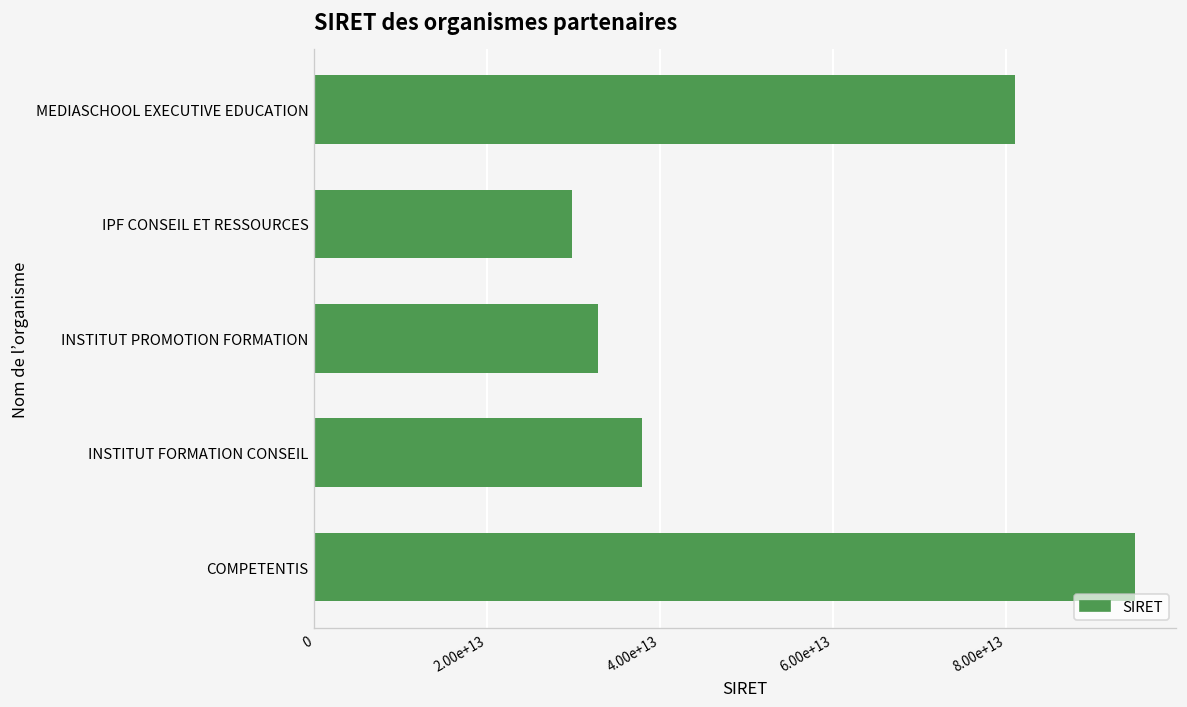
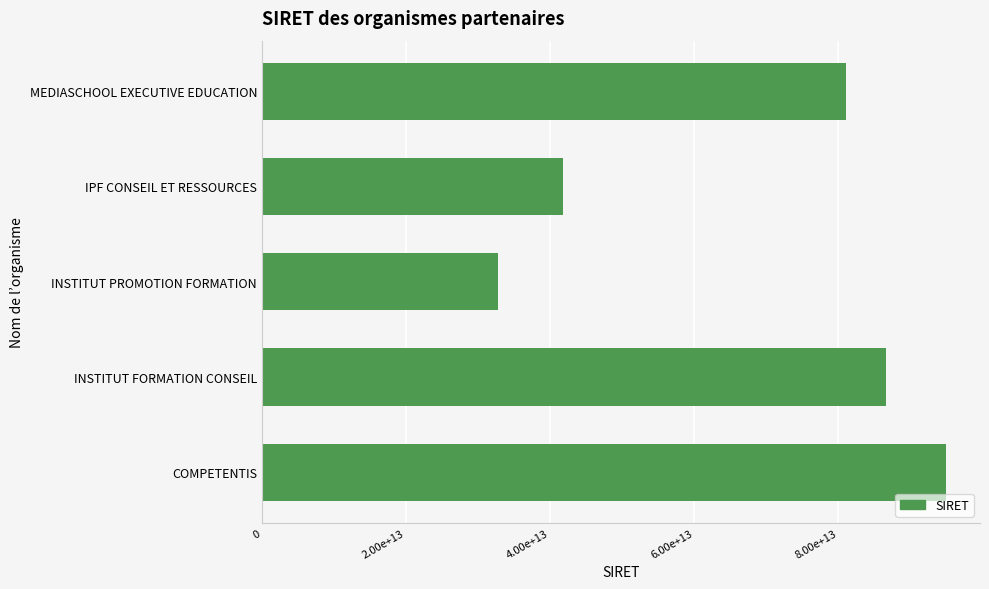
IPF CONSEIL ET RESSOURCES: 30000000000000 -> 42000000000000
INSTITUT FORMATION CONSEIL: 38000000000000 -> 87000000000000
